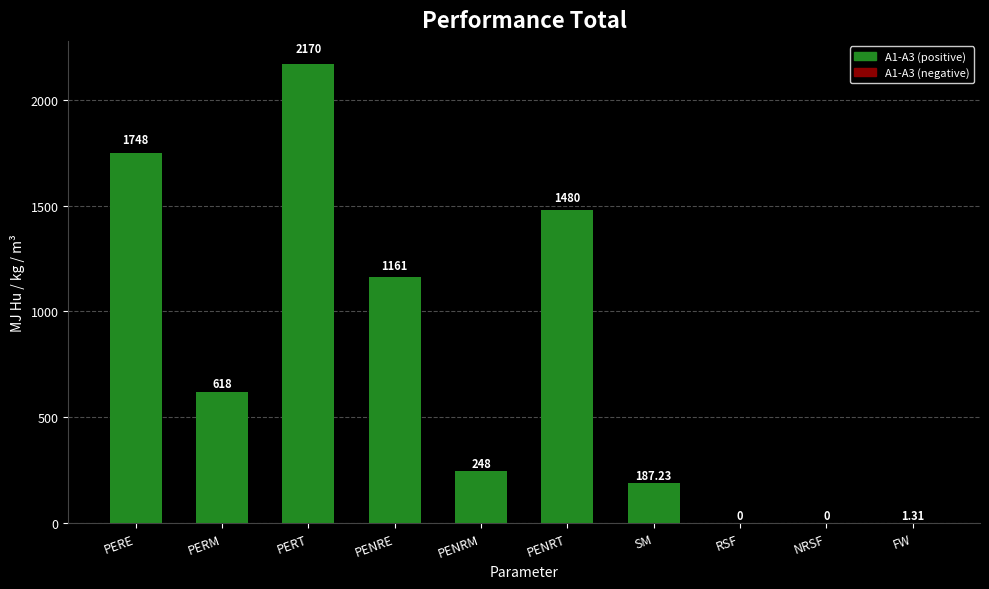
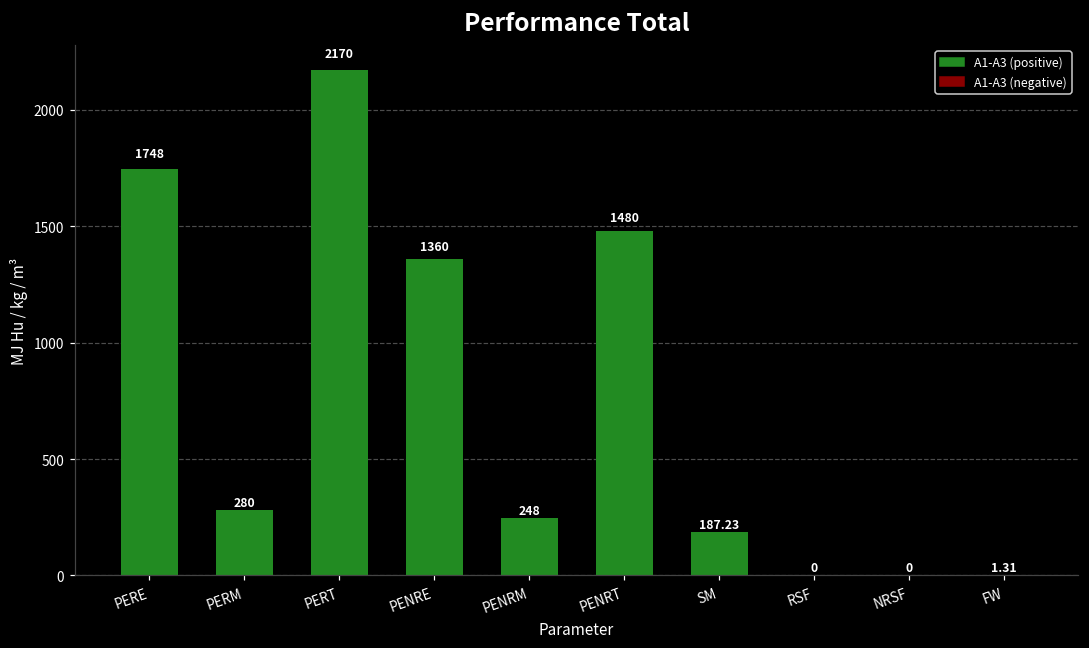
PERM: 618 -> 280
PENRE: 1161 -> 1360
